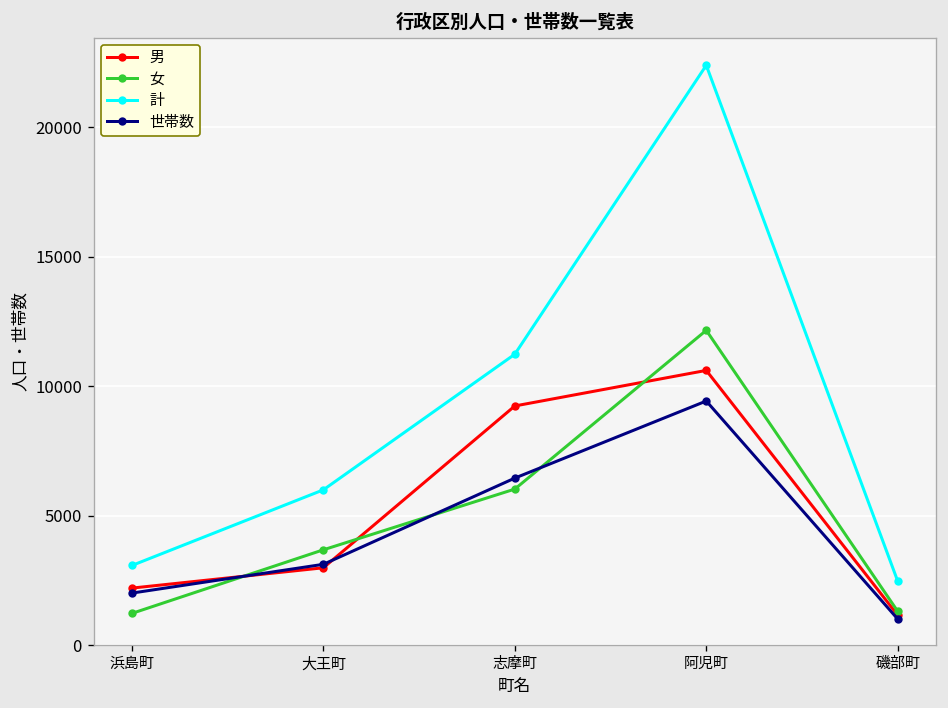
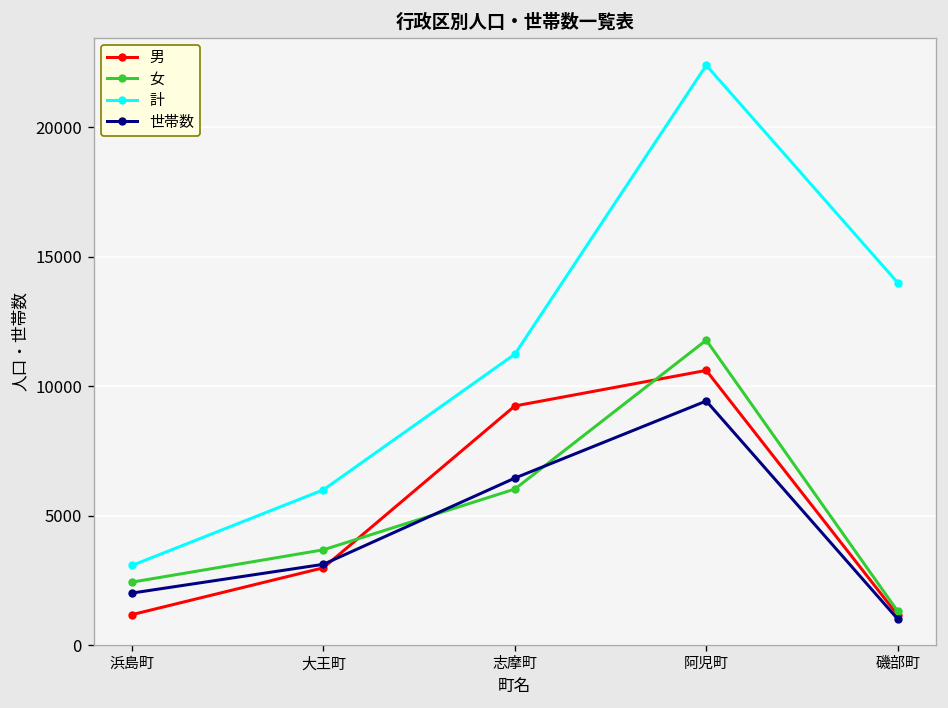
男, 浜島町: 2200 -> 1200
女, 浜島町: 1200 -> 2400
女, 阿児町: 12200 -> 11800
計, 磯部町: 2500 -> 14000
